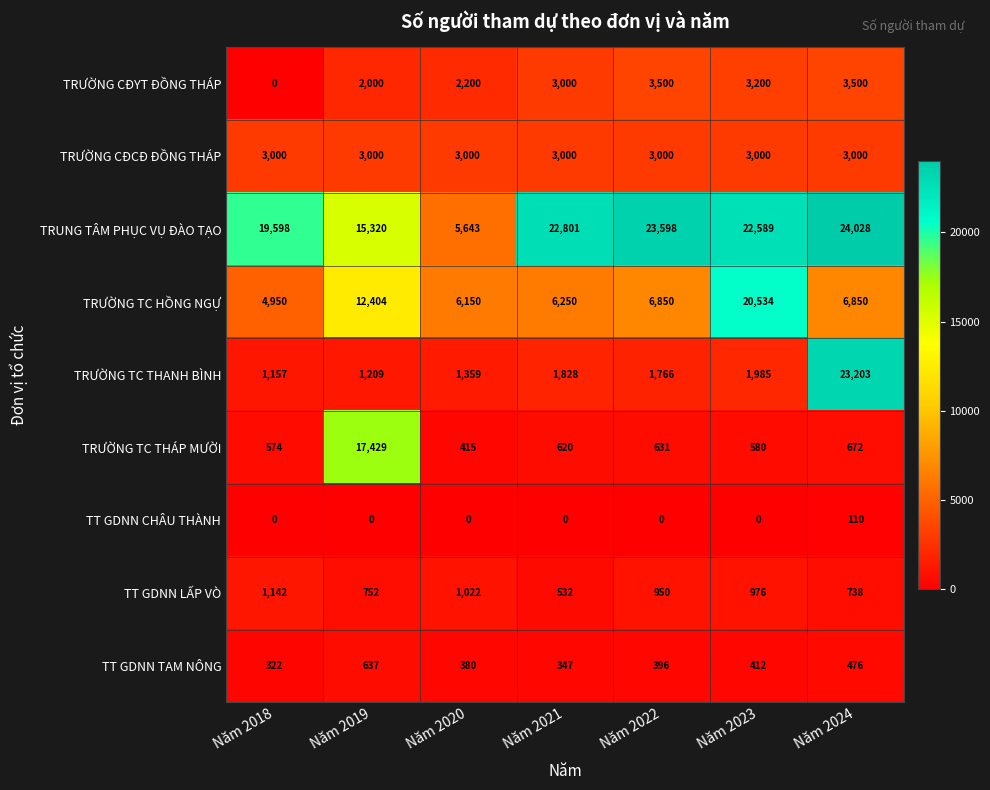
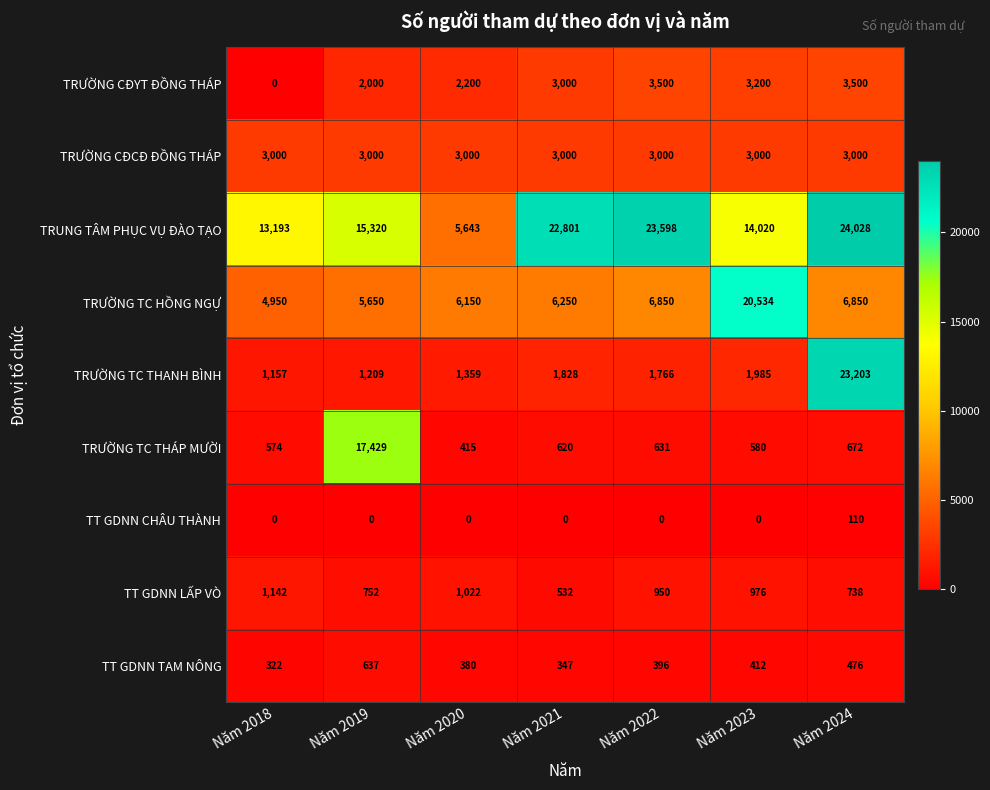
TRUNG TÂM PHỤC VỤ ĐÀO TẠO, Năm 2018: 19,598 -> 13,193
TRUNG TÂM PHỤC VỤ ĐÀO TẠO, Năm 2023: 22,589 -> 14,020
TRƯỜNG TC HỒNG NGỰ, Năm 2019: 12,404 -> 5,650
